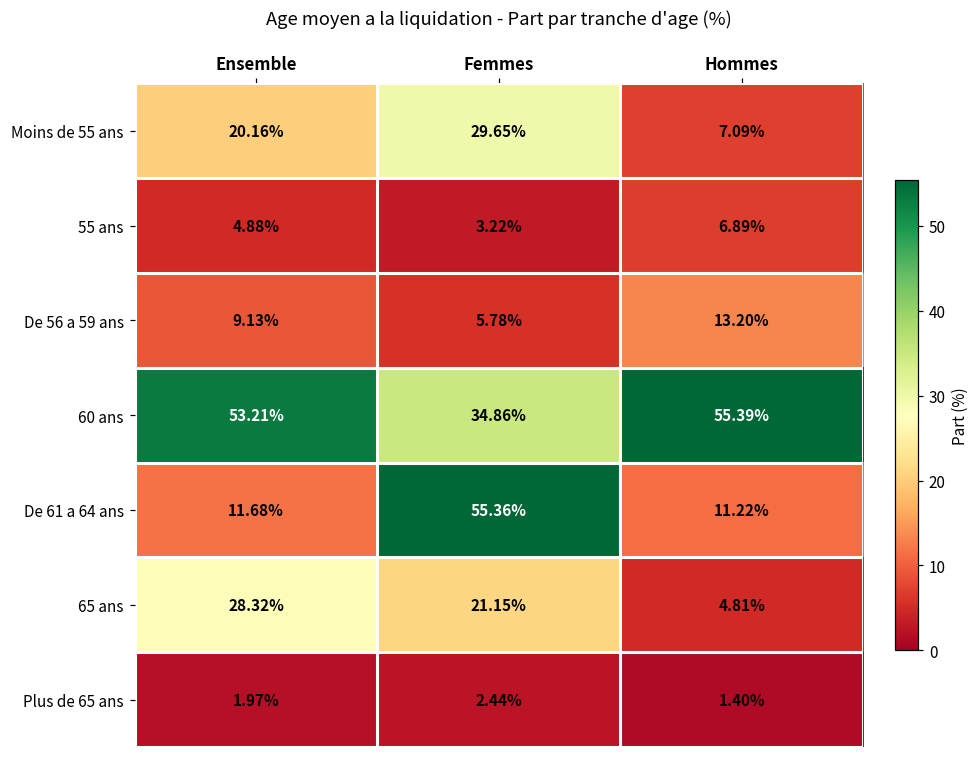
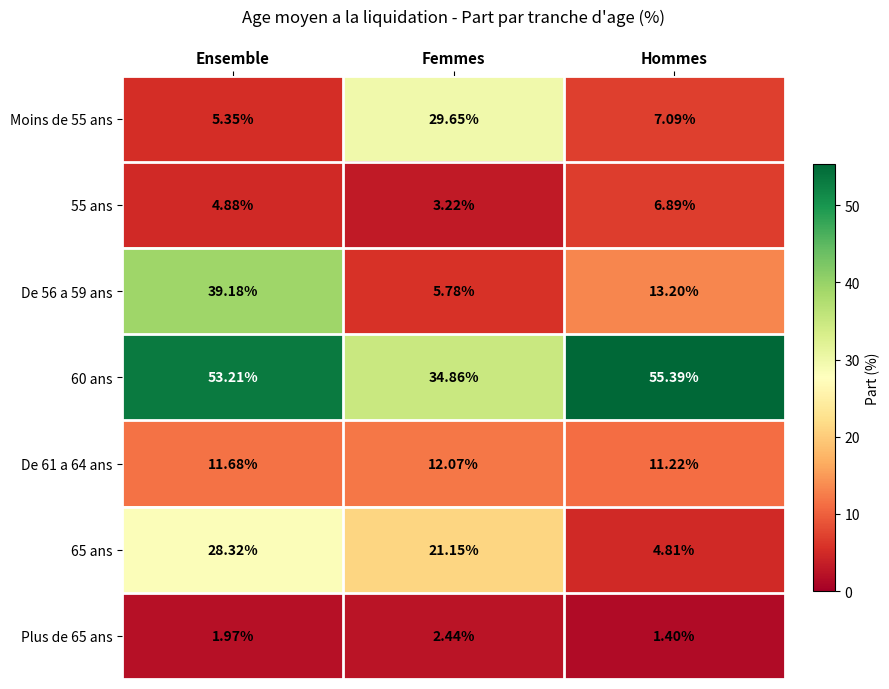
Moins de 55 ans, Ensemble: 20.16% -> 5.35%
De 56 a 59 ans, Ensemble: 9.13% -> 39.18%
De 61 a 64 ans, Femmes: 55.36% -> 12.07%
